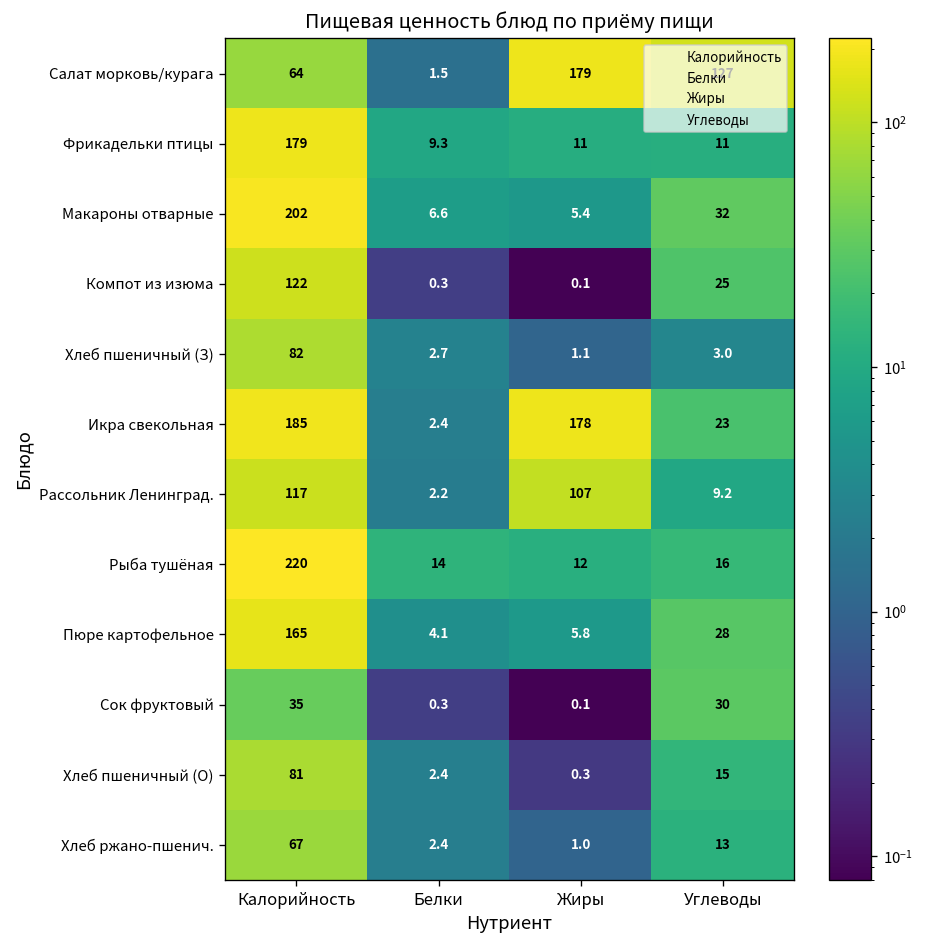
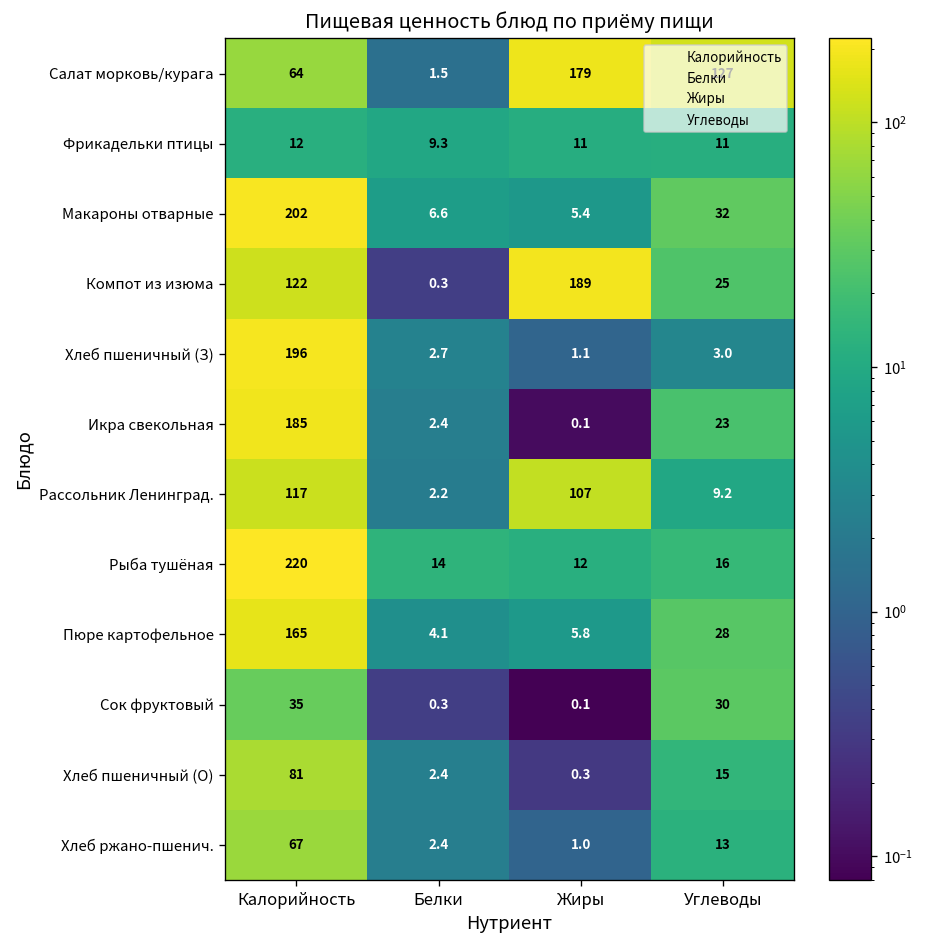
Фрикадельки птицы, Калорийность: 179 -> 12
Компот из изюма, Жиры: 0.1 -> 189
Хлеб пшеничный (З), Калорийность: 82 -> 196
Икра свекольная, Жиры: 178 -> 0.1
